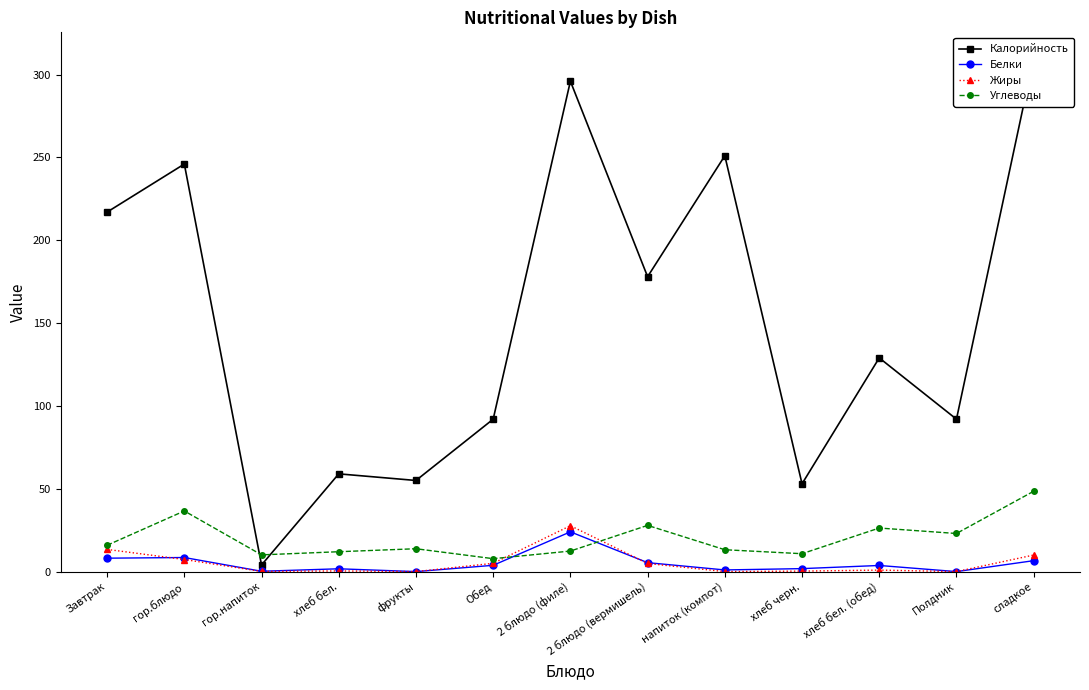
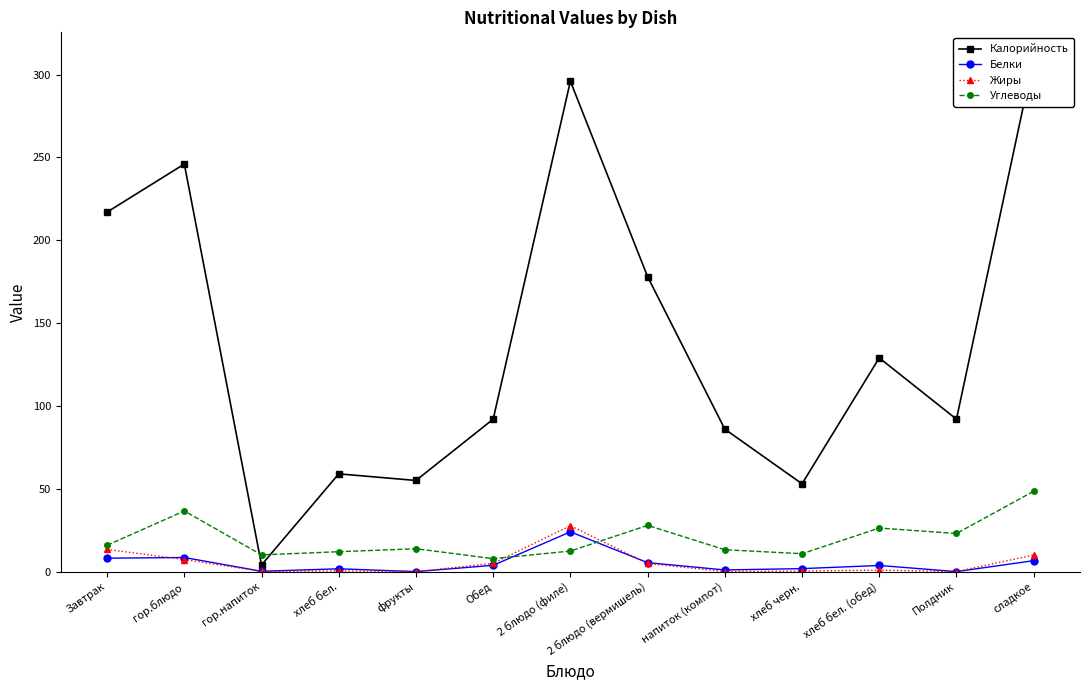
Калорийность, напиток (компот): 251 -> 86
